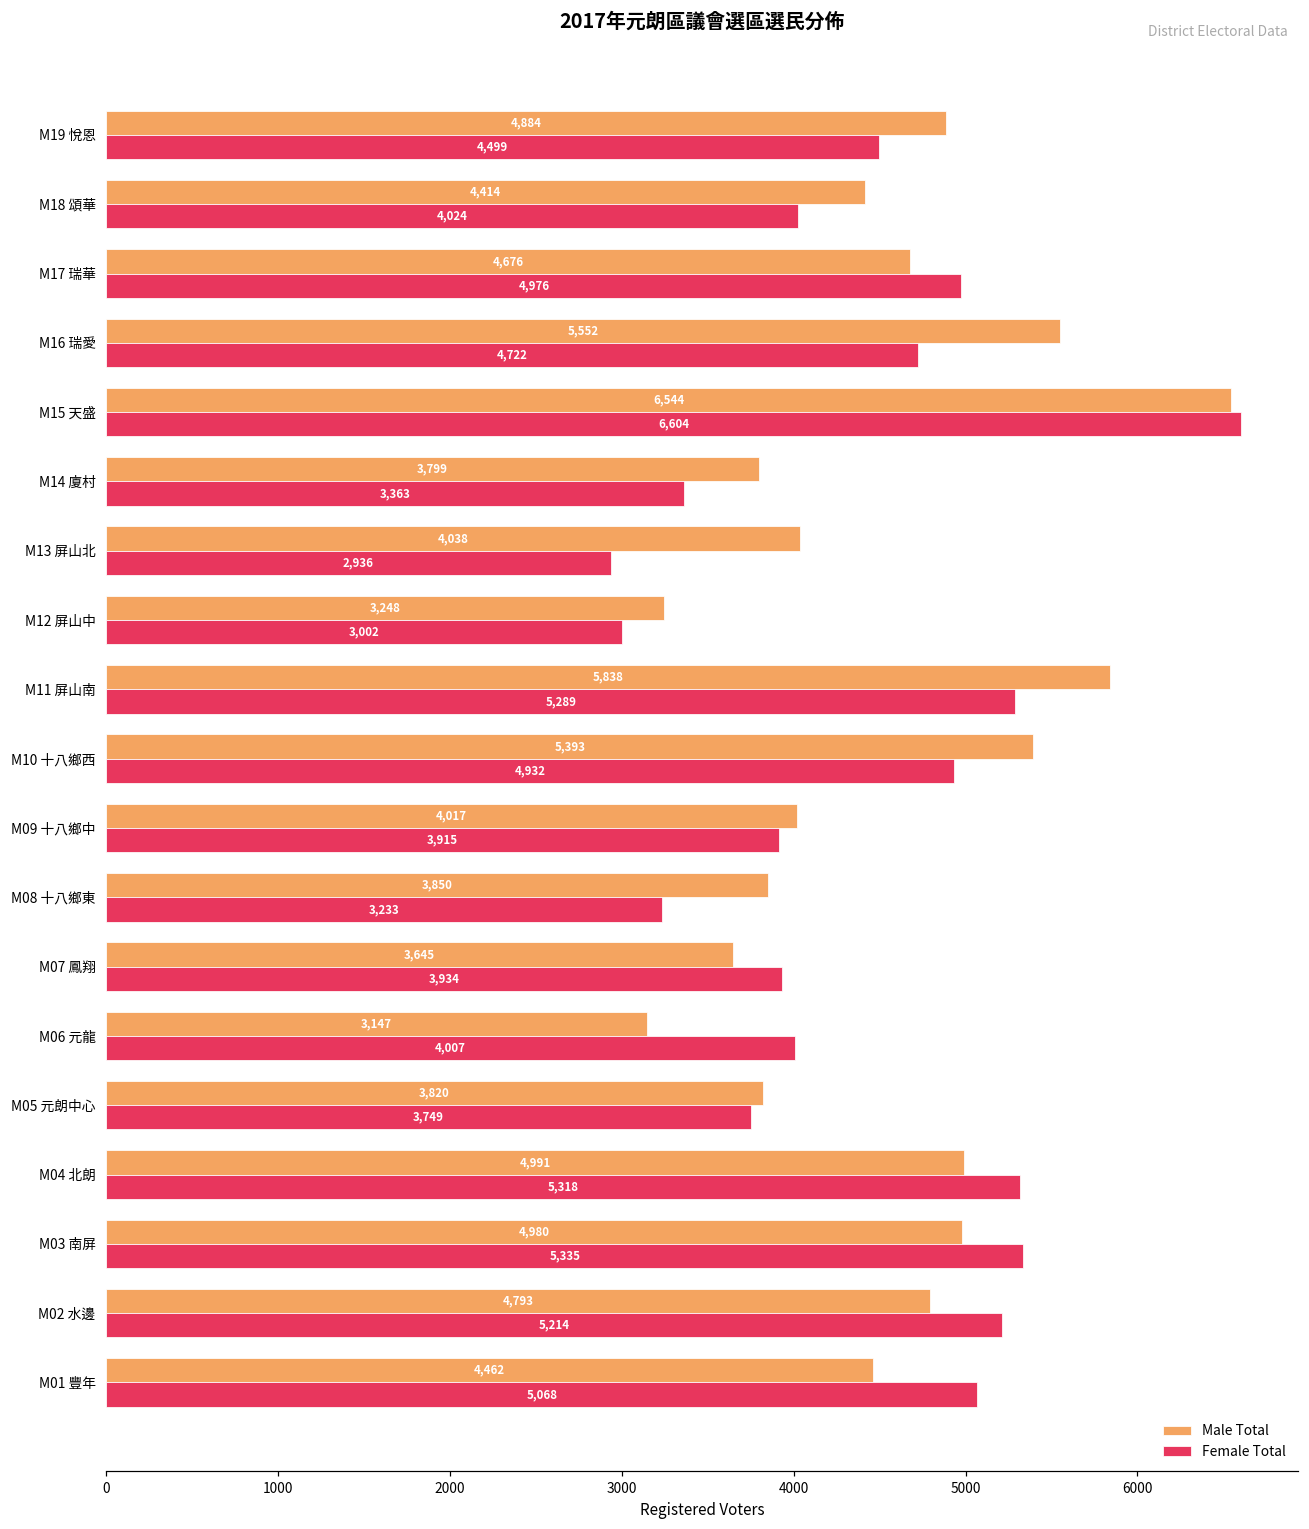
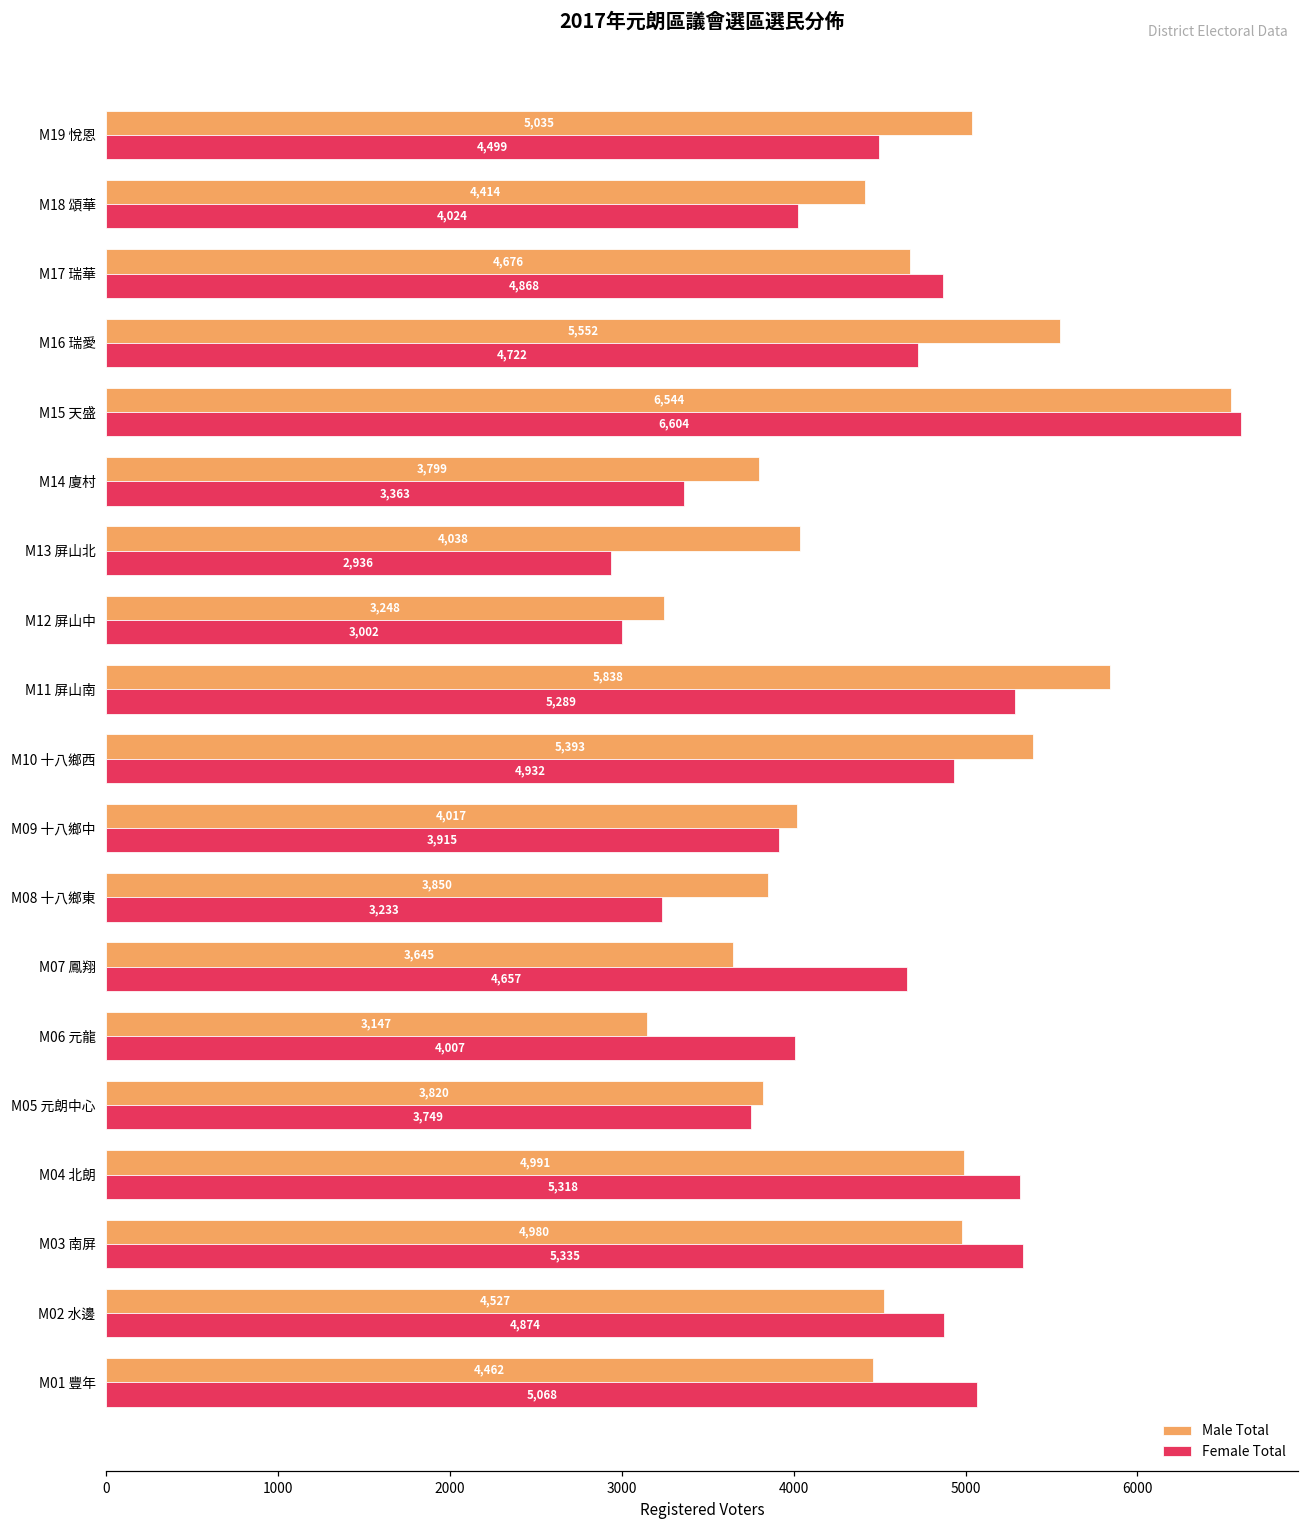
Male Total, M19 悅恩: 4,884 -> 5,035
Female Total, M17 瑞華: 4,976 -> 4,868
Female Total, M07 鳳翔: 3,934 -> 4,657
Male Total, M02 水邊: 4,793 -> 4,527
Female Total, M02 水邊: 5,214 -> 4,874
